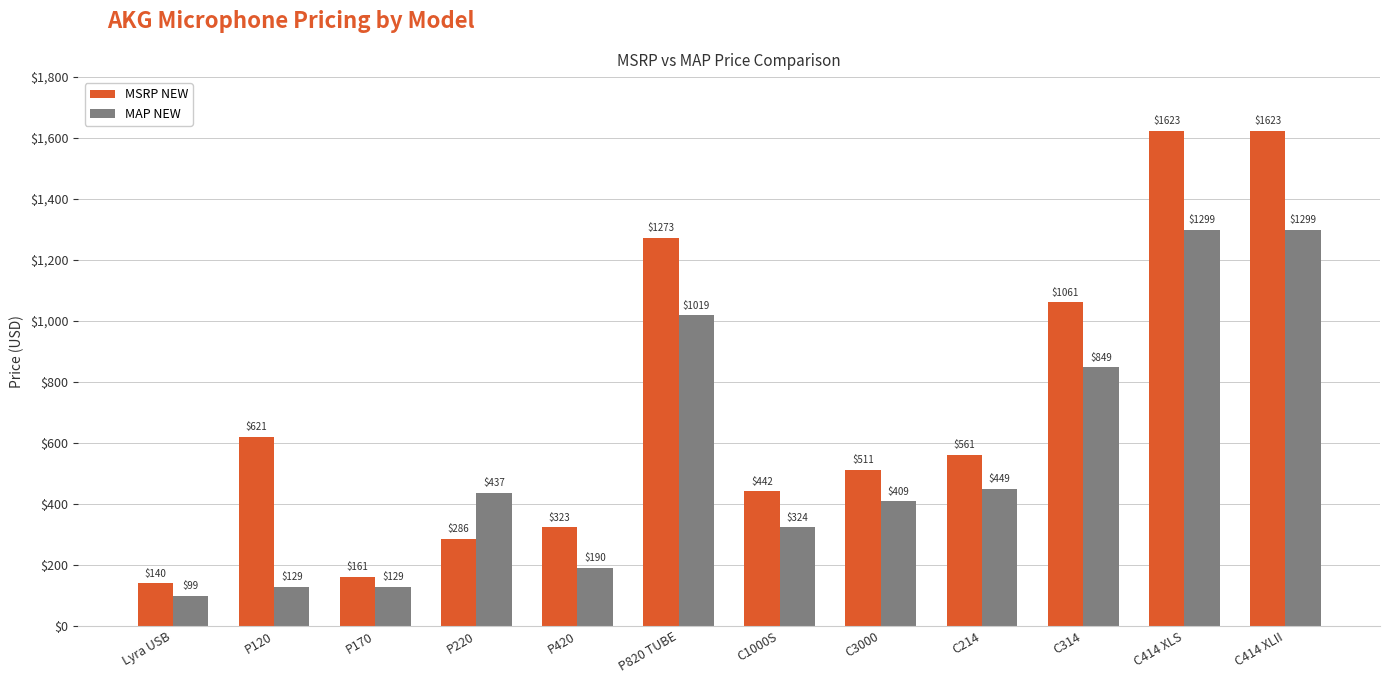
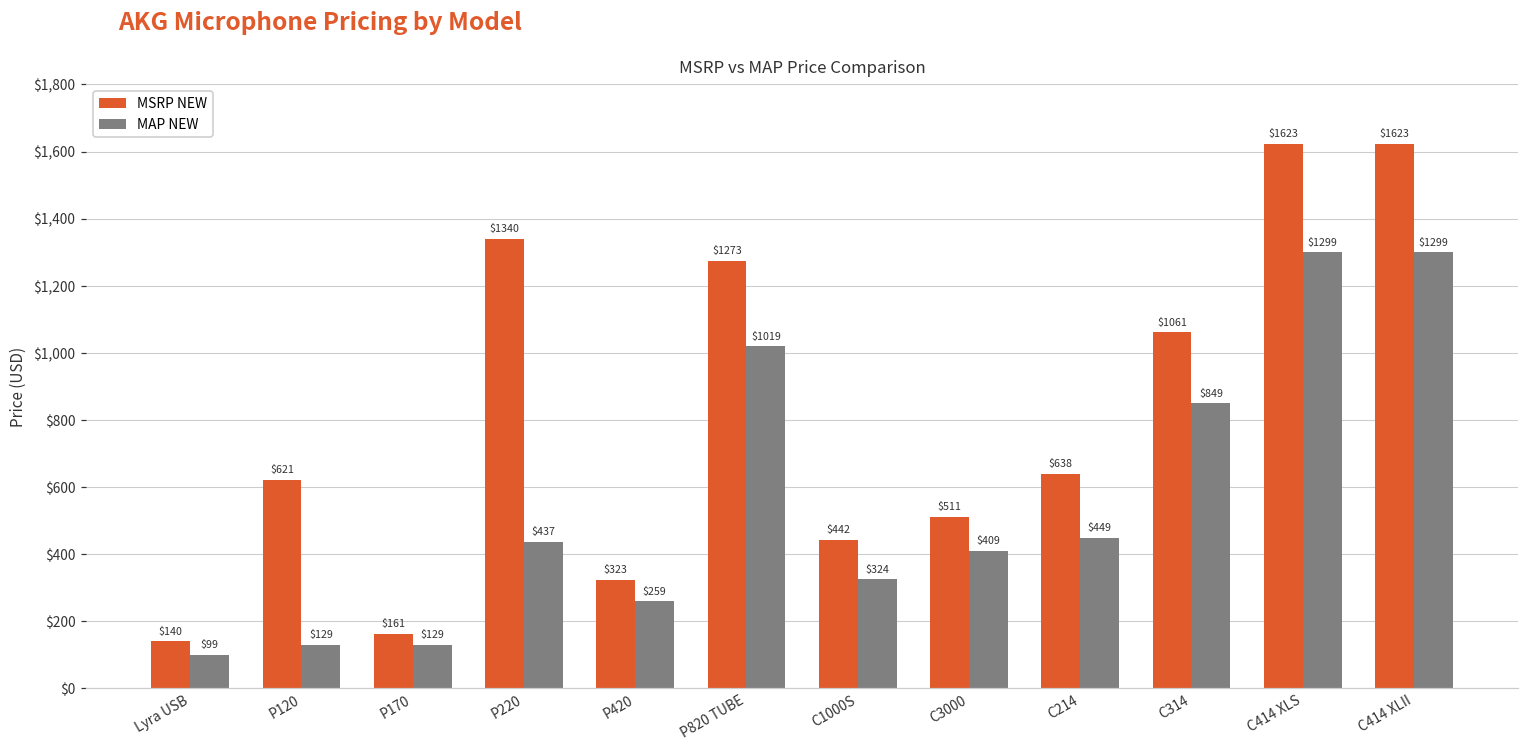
MSRP NEW, P220: $286 -> $1340
MAP NEW, P420: $190 -> $259
MSRP NEW, C214: $561 -> $638
